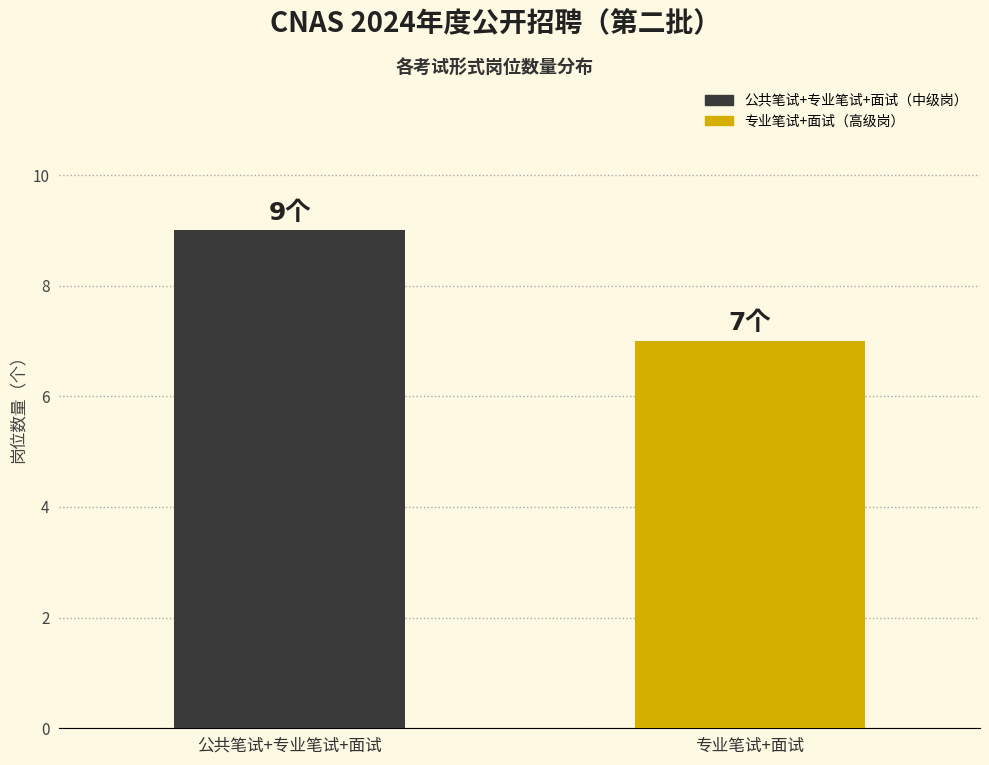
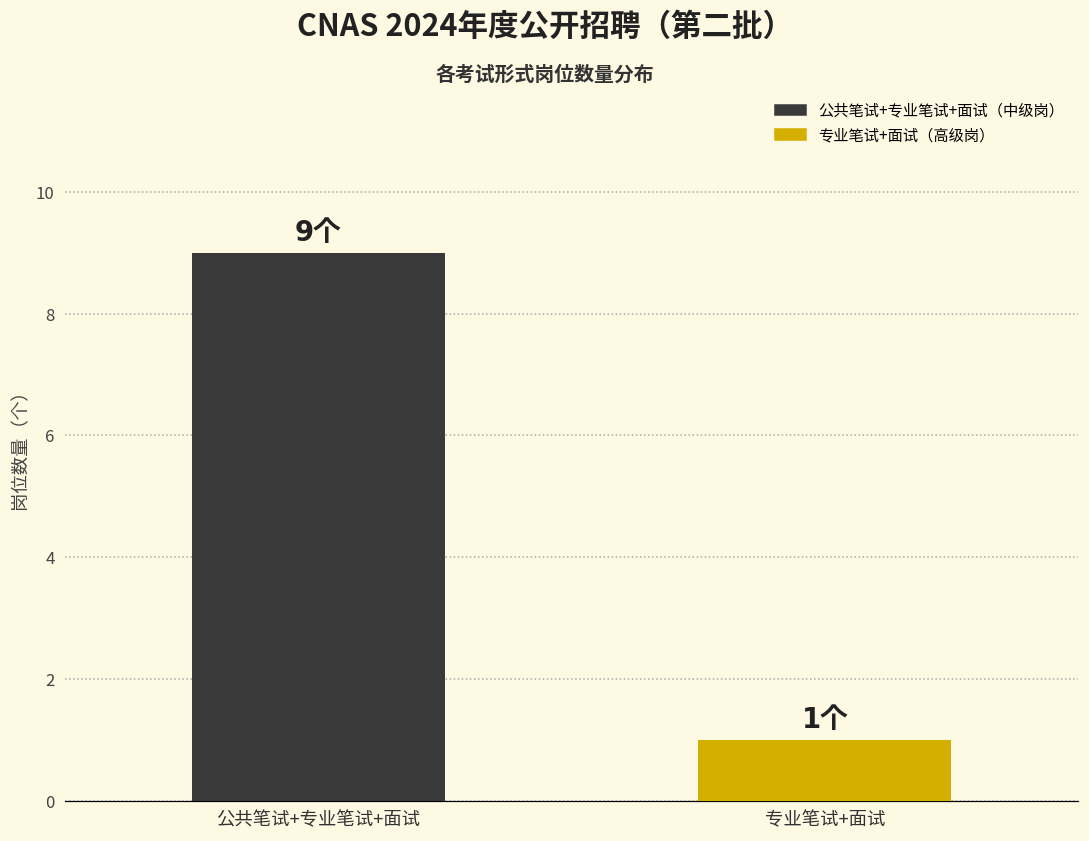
专业笔试+面试: 7个 -> 1个
